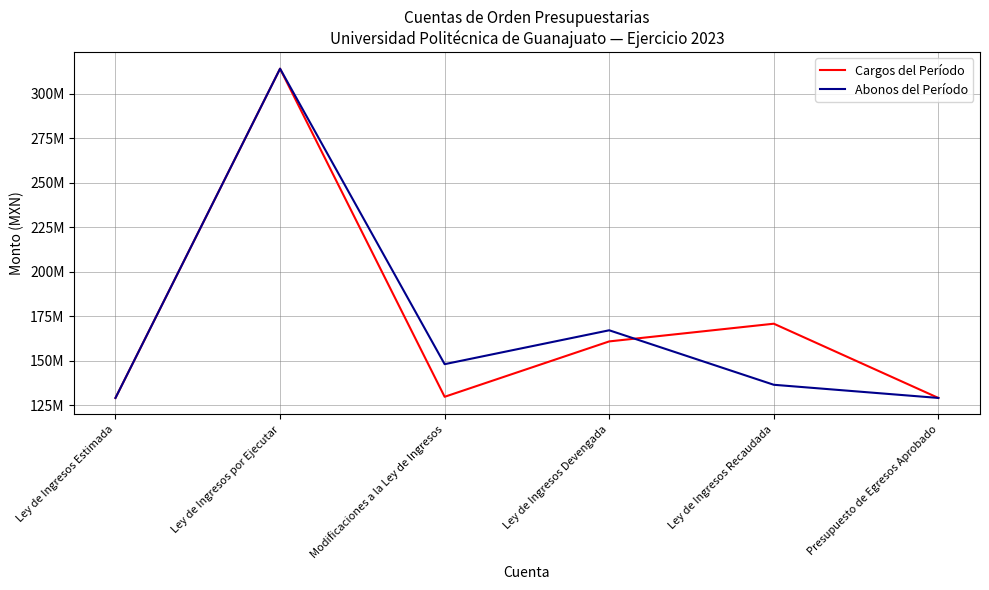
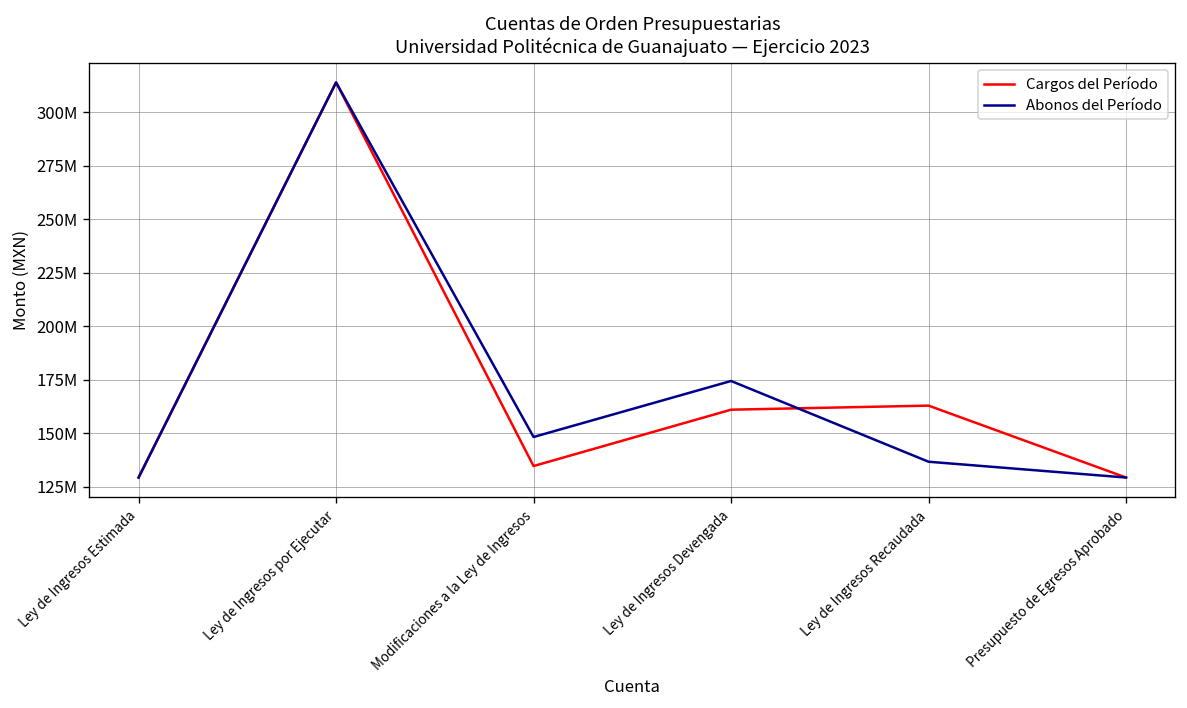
Cargos del Período, Modificaciones a la Ley de Ingresos: 130000000 -> 135000000
Abonos del Período, Ley de Ingresos Devengada: 167000000 -> 174000000
Cargos del Período, Ley de Ingresos Recaudada: 171000000 -> 163000000
